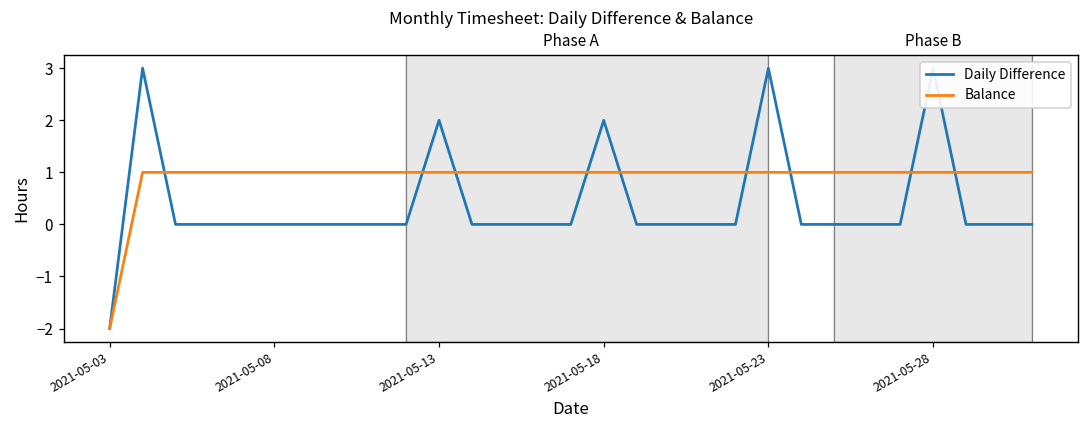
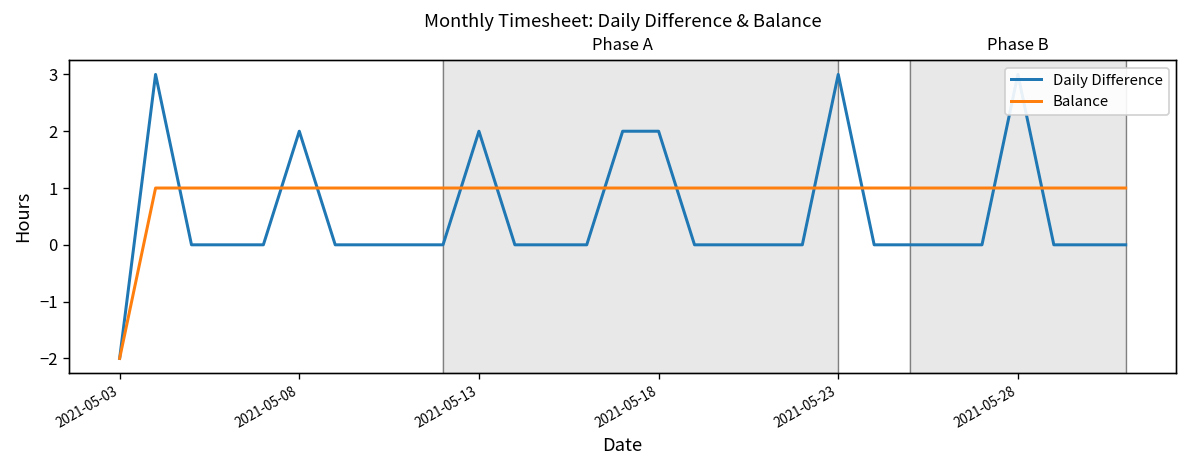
Daily Difference, 2021-05-08: 0 -> 2
Daily Difference, Phase A: 0 -> 2
